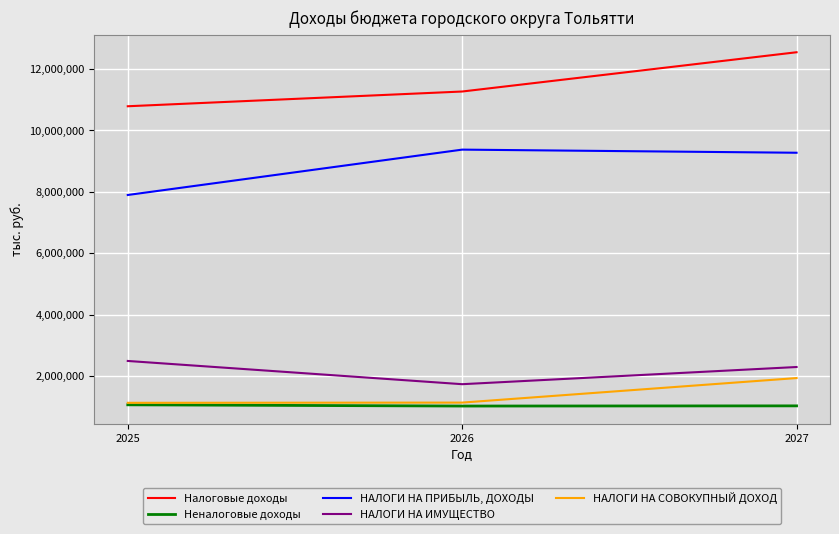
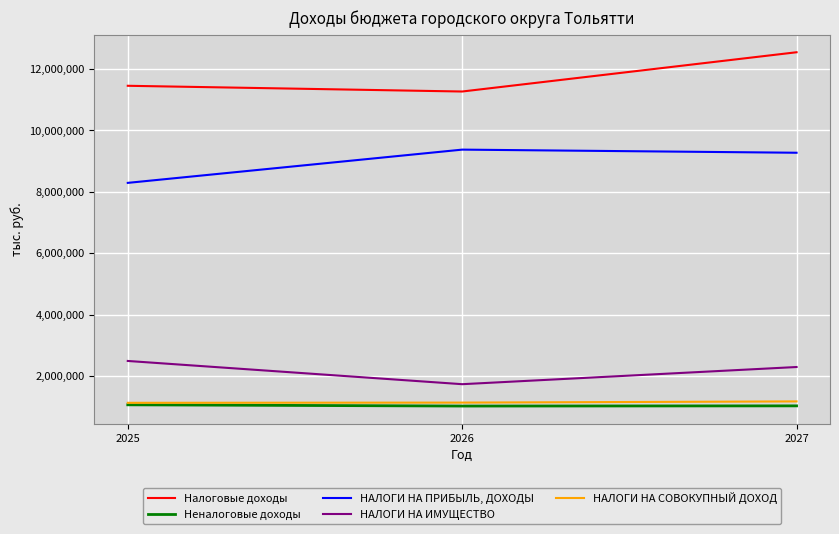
Налоговые доходы, 2025: 10,800,000 -> 11,400,000
НАЛОГИ НА ПРИБЫЛЬ, ДОХОДЫ, 2025: 7,900,000 -> 8,300,000
НАЛОГИ НА СОВОКУПНЫЙ ДОХОД, 2027: 1,900,000 -> 1,200,000
